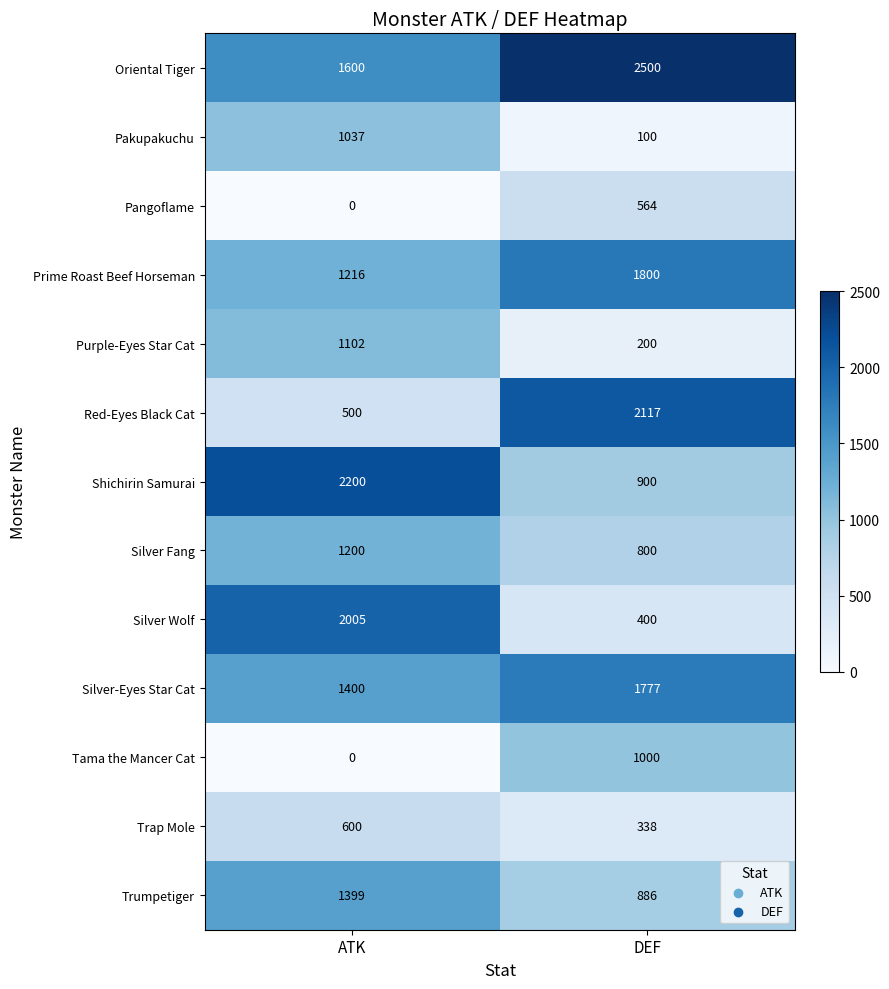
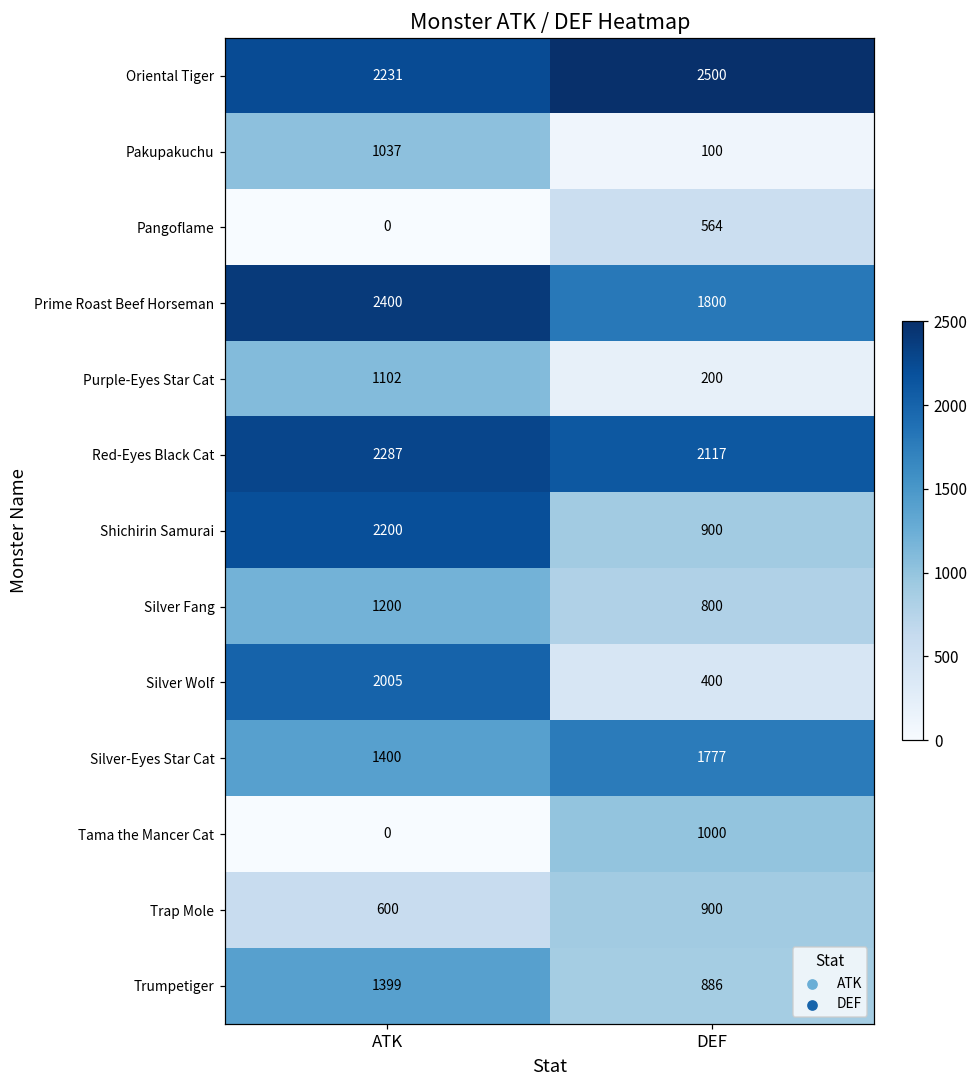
Oriental Tiger, ATK: 1600 -> 2231
Prime Roast Beef Horseman, ATK: 1216 -> 2400
Red-Eyes Black Cat, ATK: 500 -> 2287
Trap Mole, DEF: 338 -> 900
